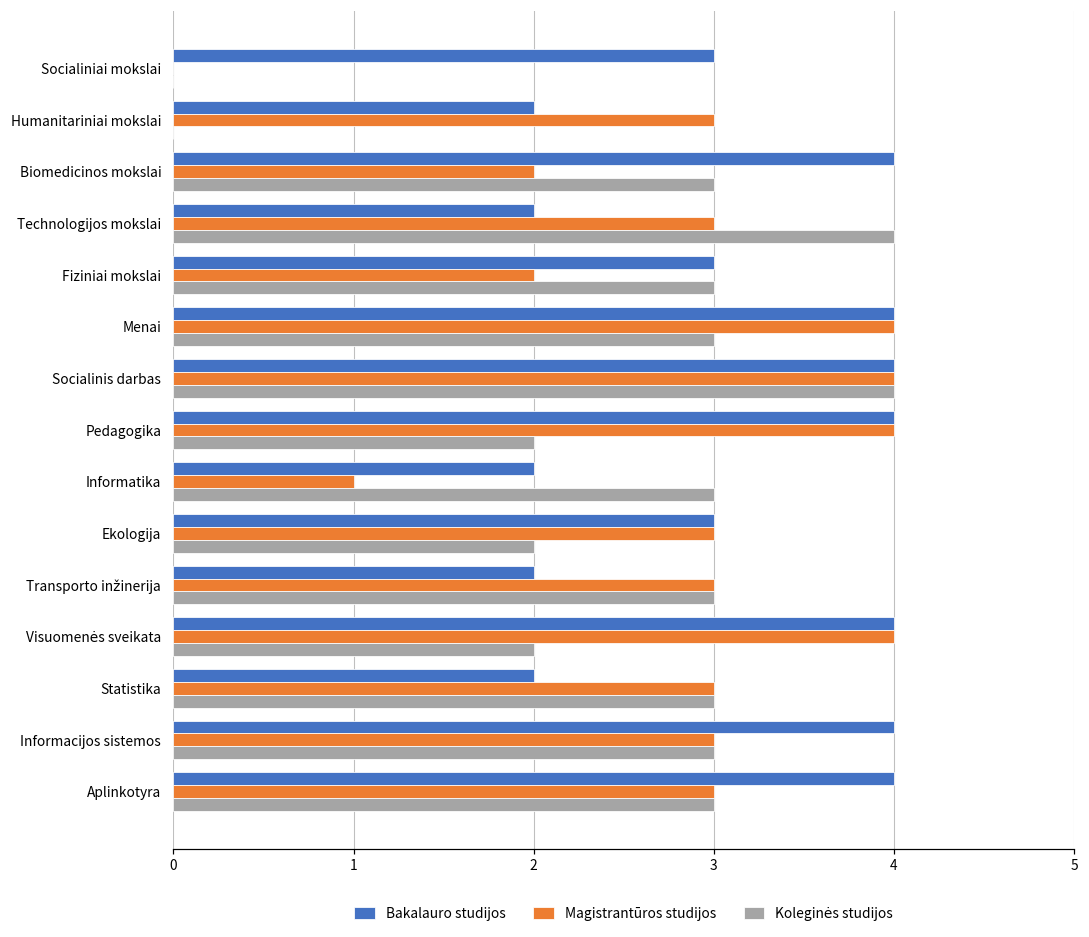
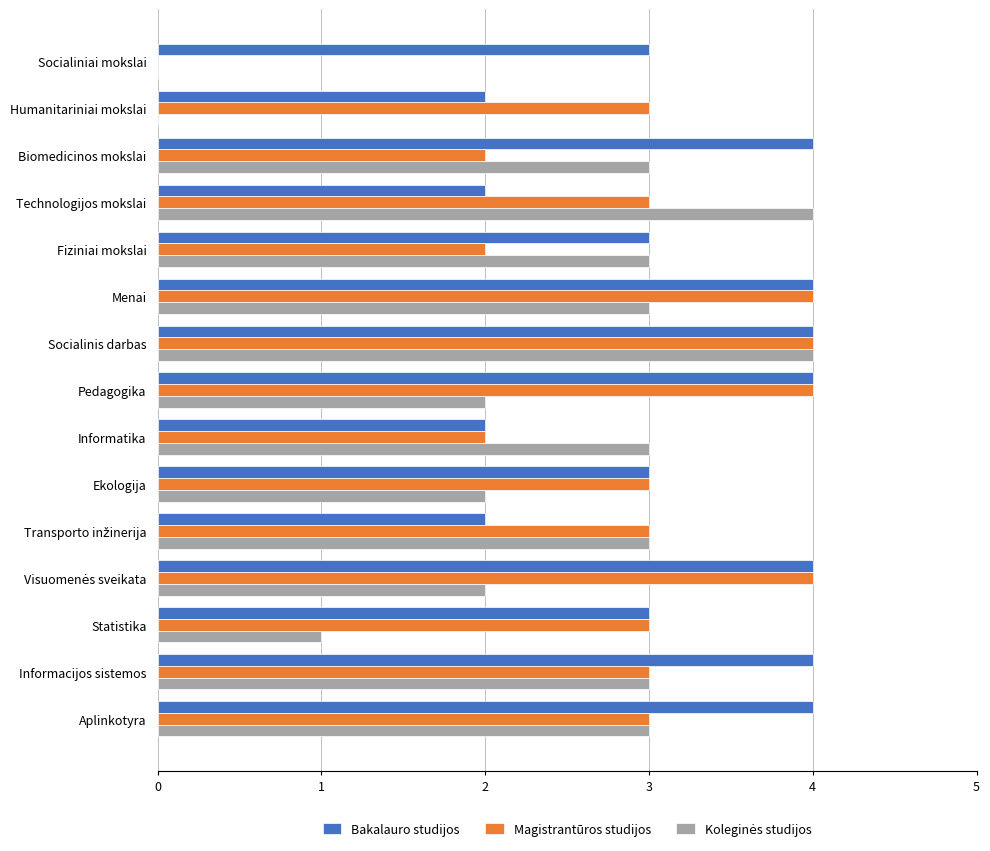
Magistrantūros studijos, Informatika: 1 -> 2
Bakalauro studijos, Statistika: 2 -> 3
Koleginės studijos, Statistika: 3 -> 1
